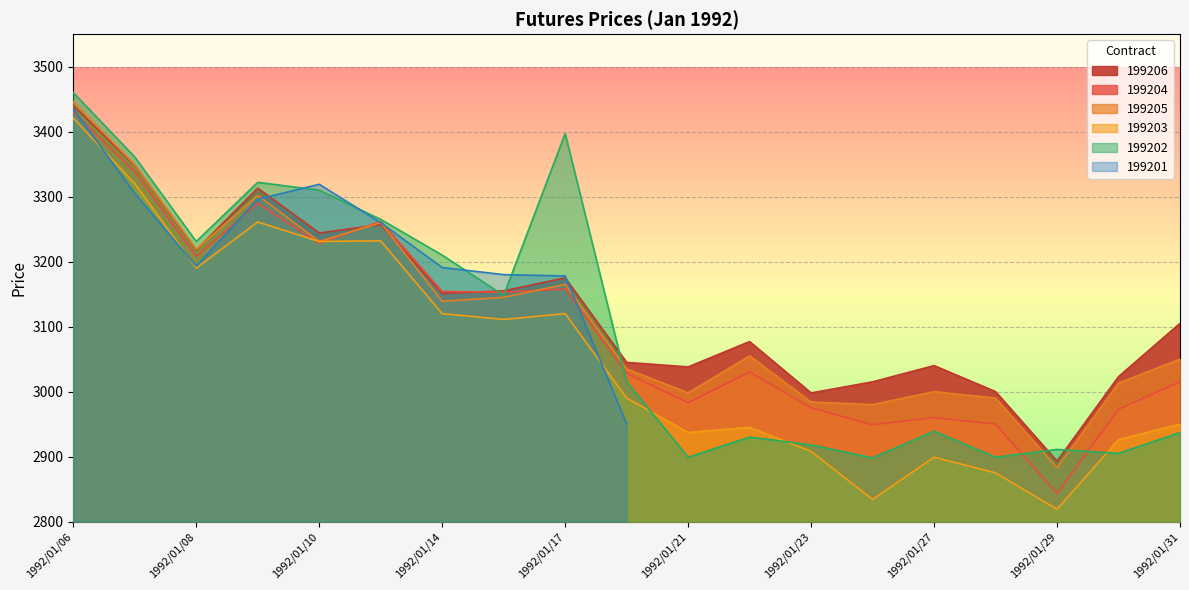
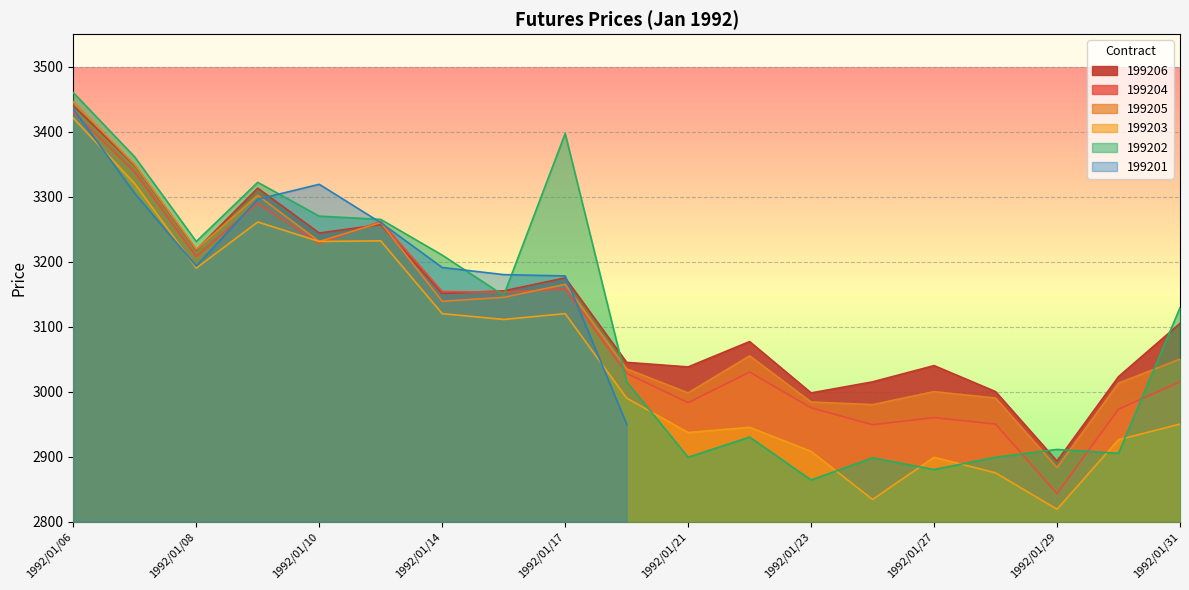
199202, 1992/01/10: 3310 -> 3270
199202, 1992/01/23: 2920 -> 2860
199202, 1992/01/27: 2940 -> 2880
199202, 1992/01/31: 2940 -> 3130
